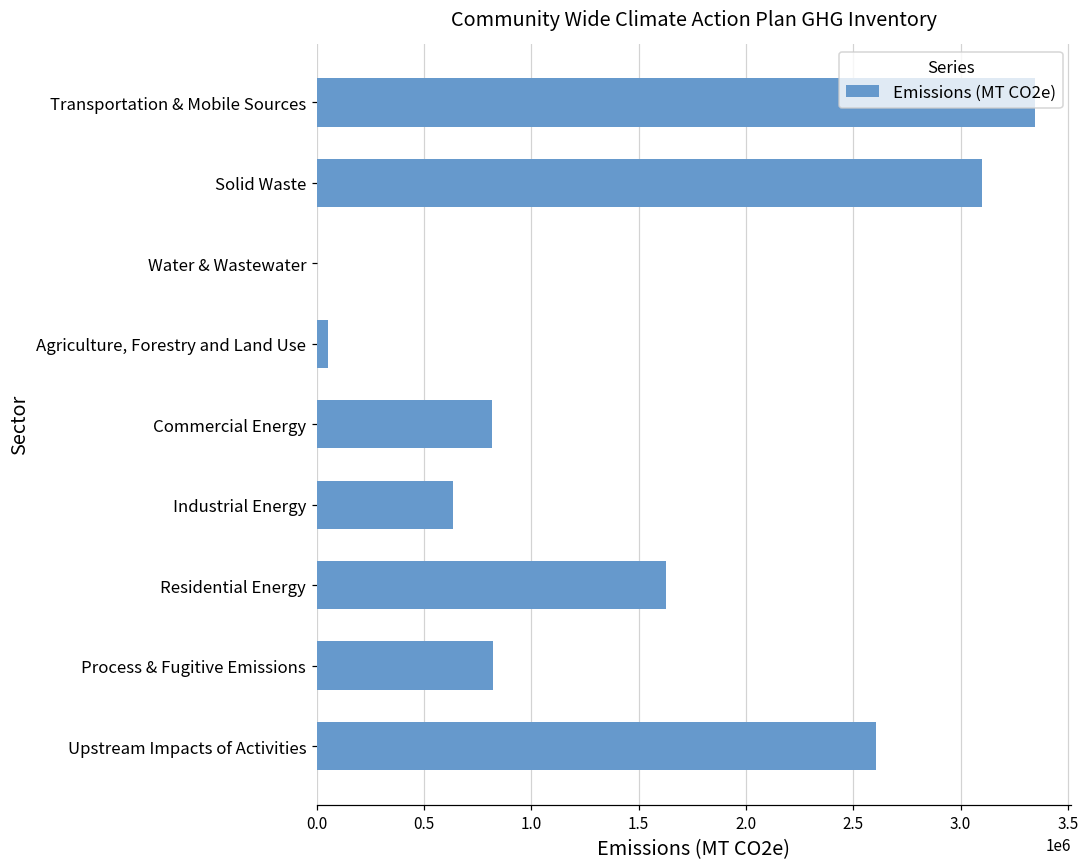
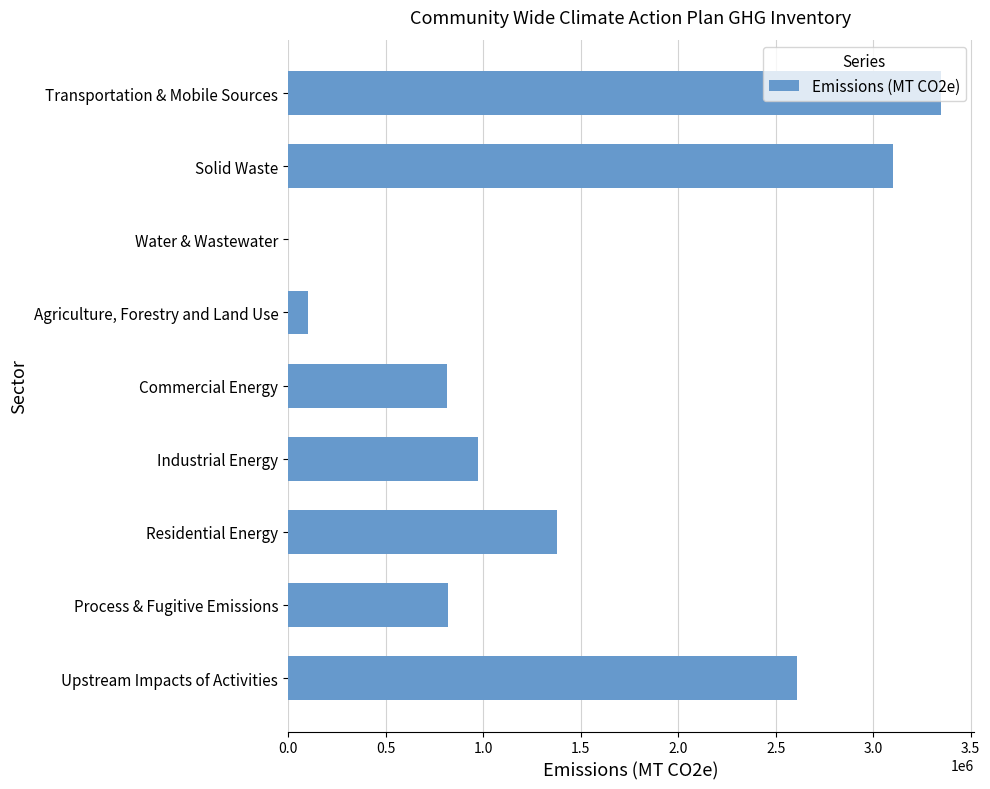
Agriculture, Forestry and Land Use: 50000 -> 100000
Industrial Energy: 630000 -> 970000
Residential Energy: 1630000 -> 1380000
